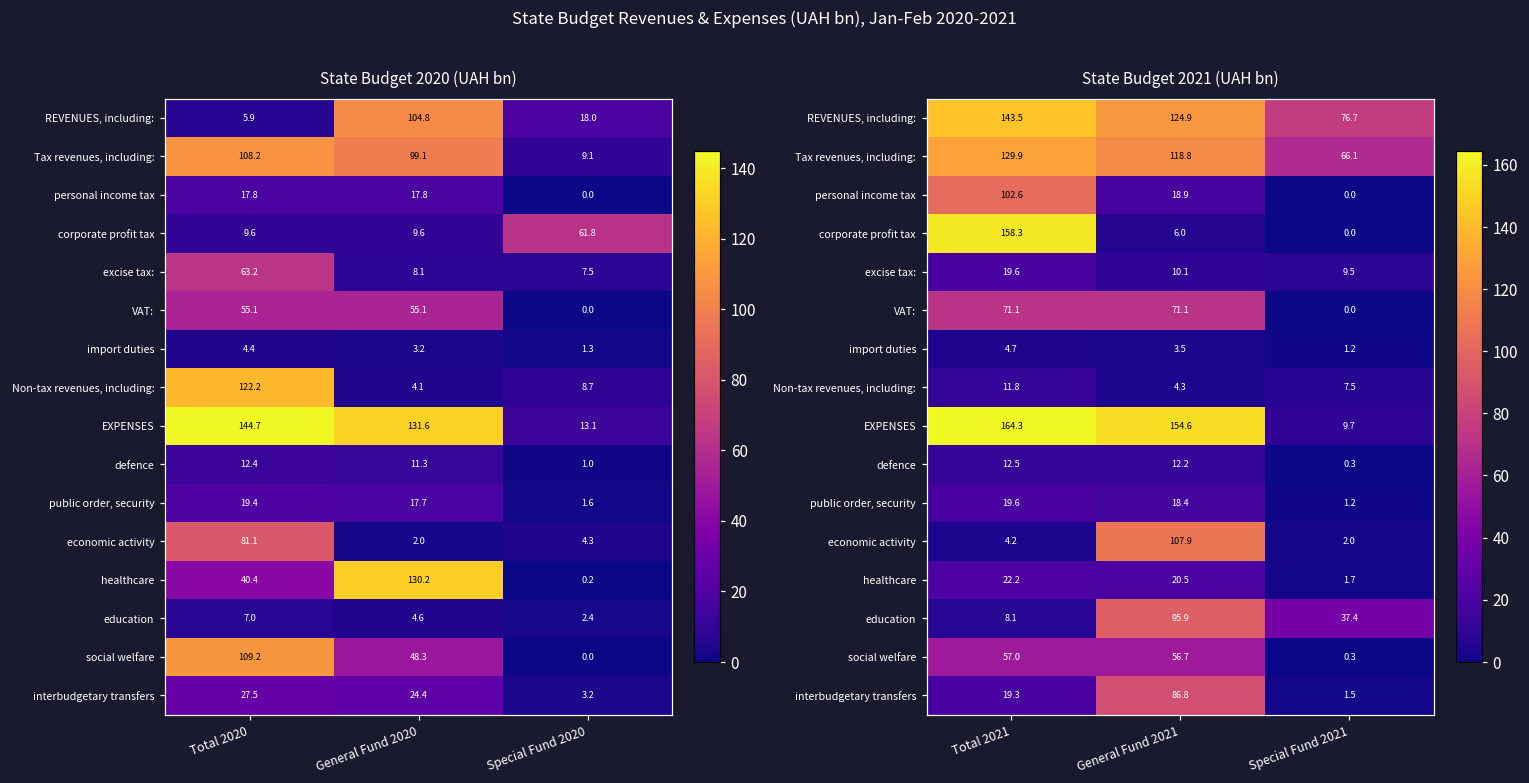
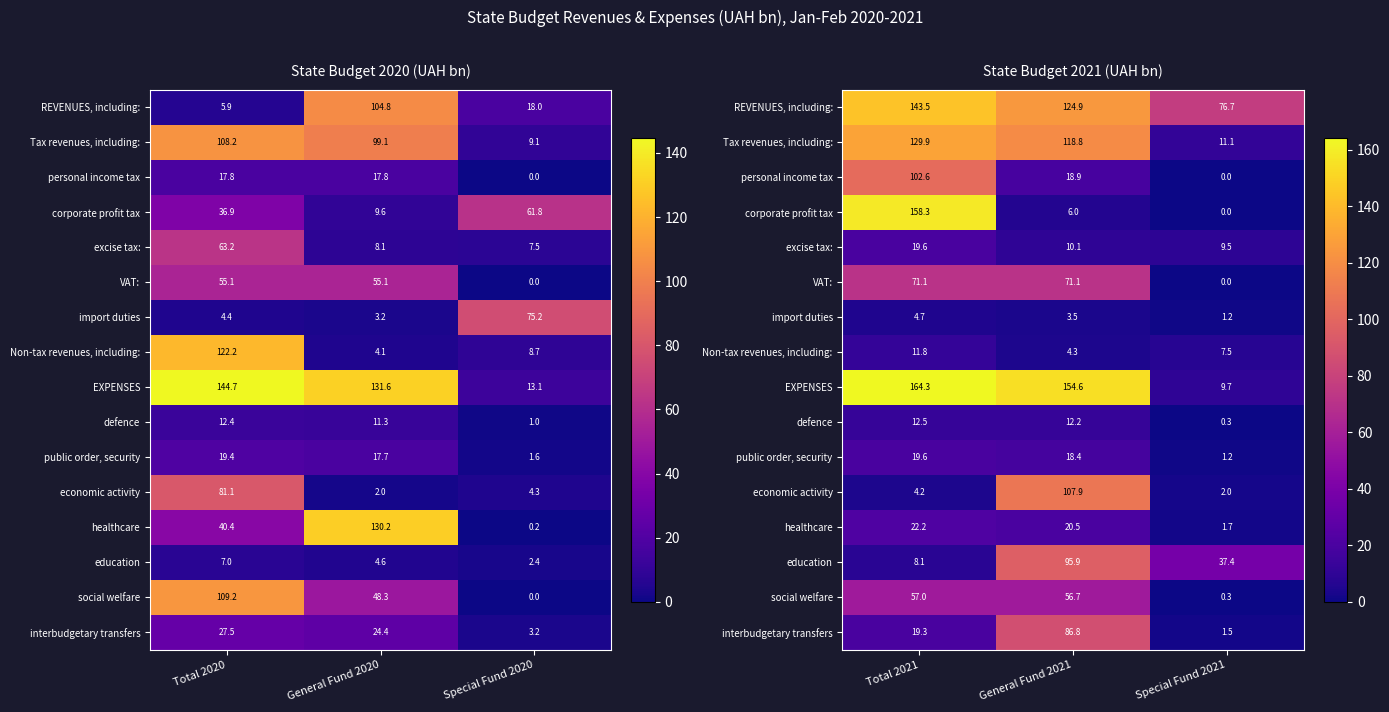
State Budget 2020 (UAH bn), corporate profit tax, Total 2020: 9.6 -> 36.9
State Budget 2020 (UAH bn), import duties, Special Fund 2020: 1.3 -> 75.2
State Budget 2021 (UAH bn), Tax revenues, including:, Special Fund 2021: 66.1 -> 11.1
